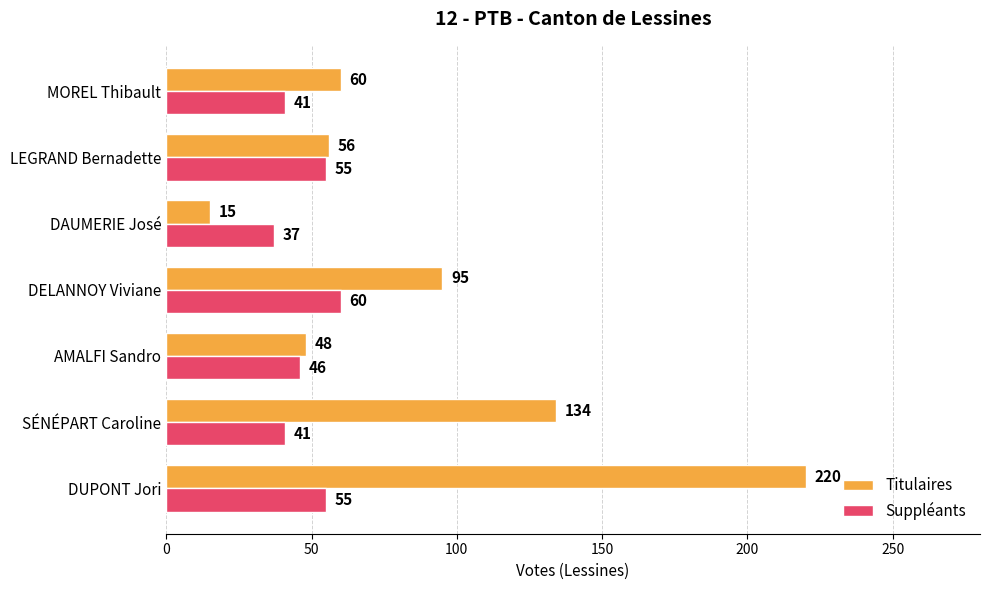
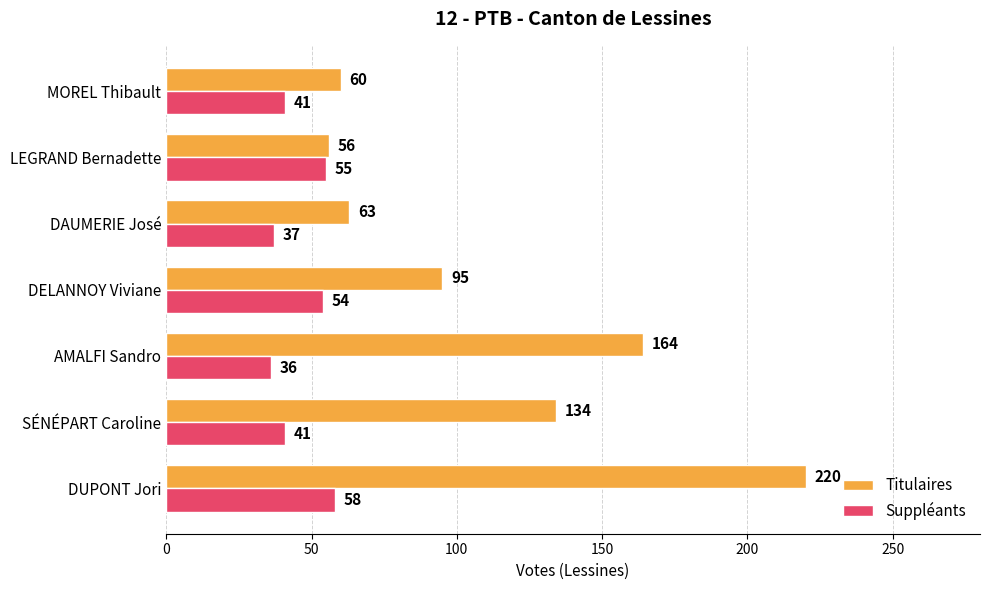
Titulaires, DAUMERIE José: 15 -> 63
Suppléants, DELANNOY Viviane: 60 -> 54
Titulaires, AMALFI Sandro: 48 -> 164
Suppléants, AMALFI Sandro: 46 -> 36
Suppléants, DUPONT Jori: 55 -> 58
